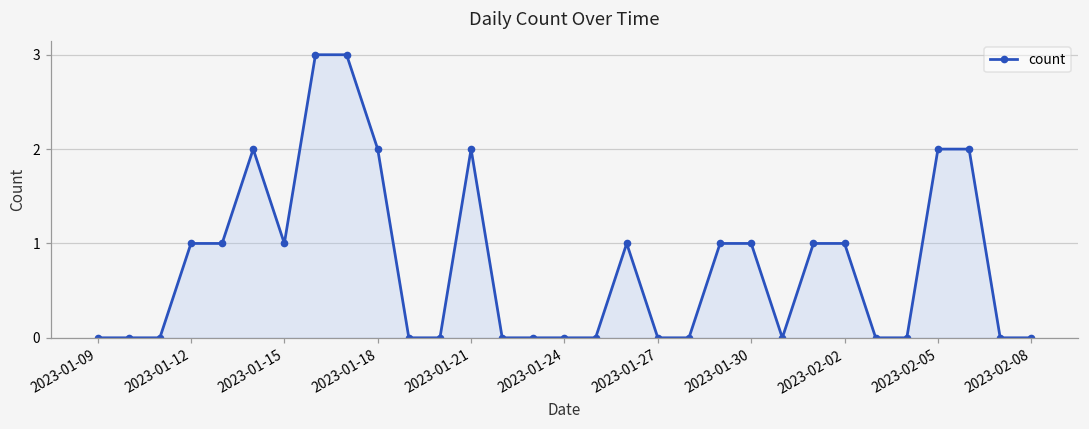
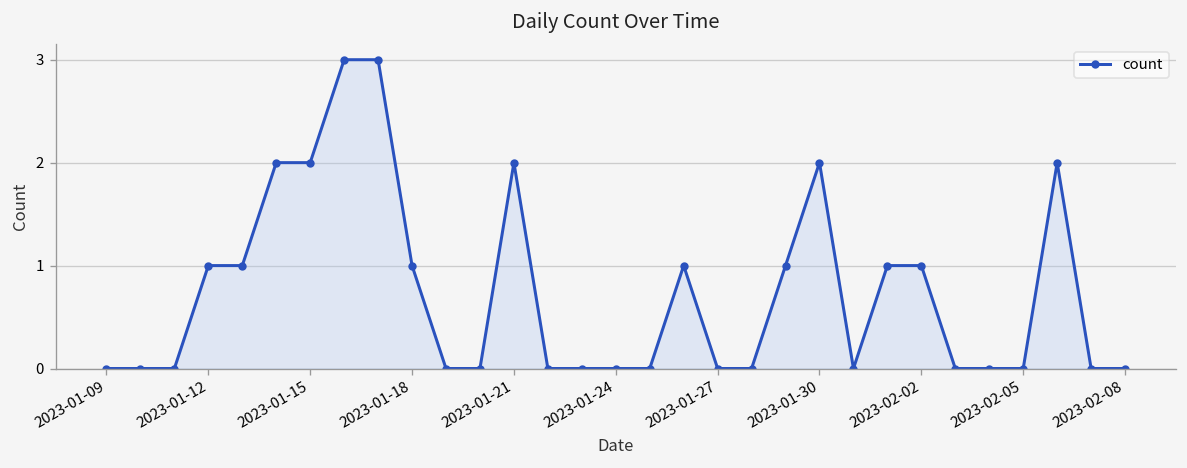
2023-01-15: 1 -> 2
2023-01-18: 2 -> 1
2023-01-30: 1 -> 2
2023-02-05: 2 -> 0
